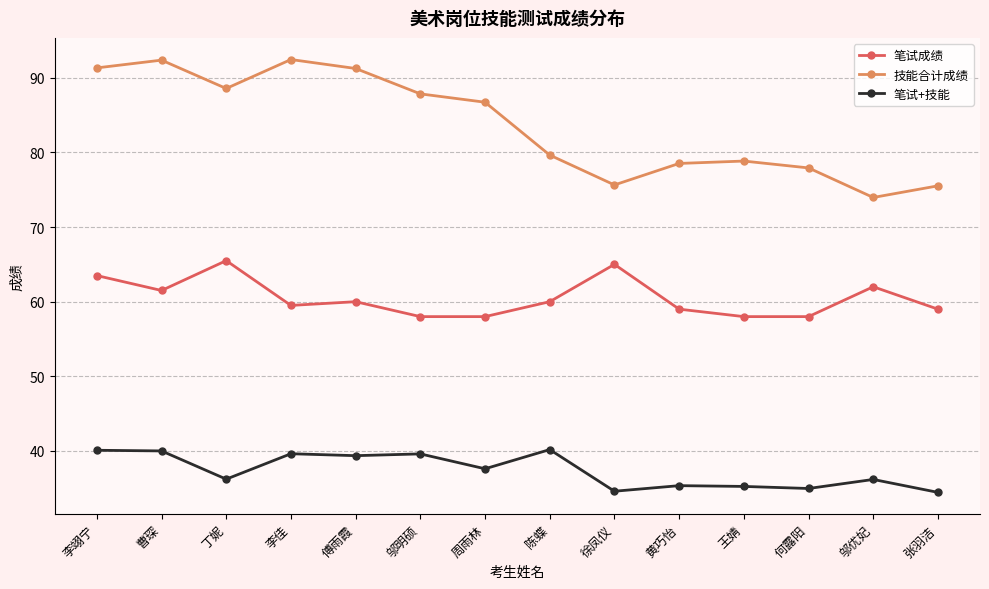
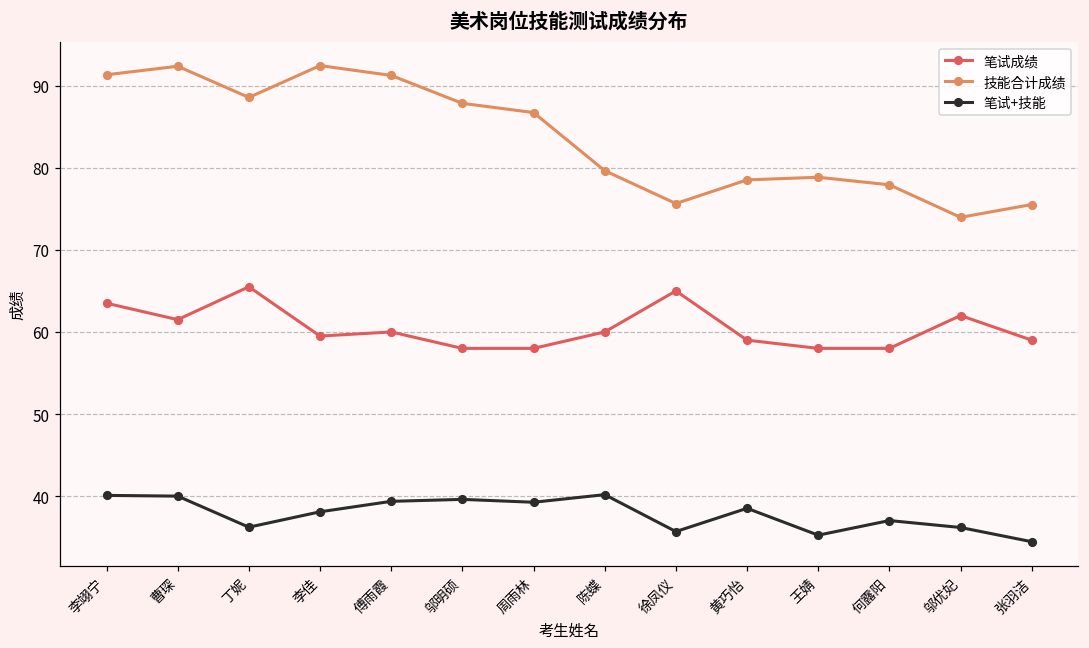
笔试+技能, 李佳: 40 -> 38
笔试+技能, 周雨林: 38 -> 39
笔试+技能, 徐凤仪: 35 -> 36
笔试+技能, 黄巧怡: 35 -> 39
笔试+技能, 何露阳: 35 -> 37
